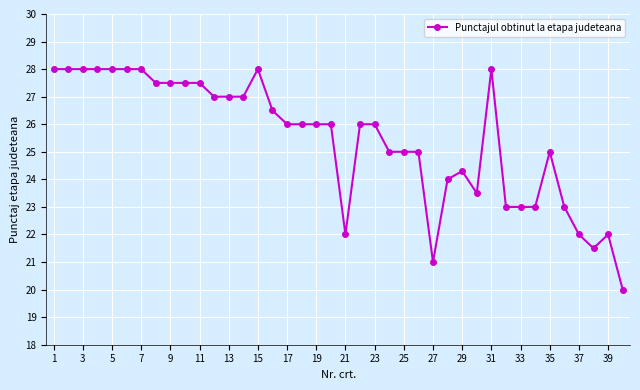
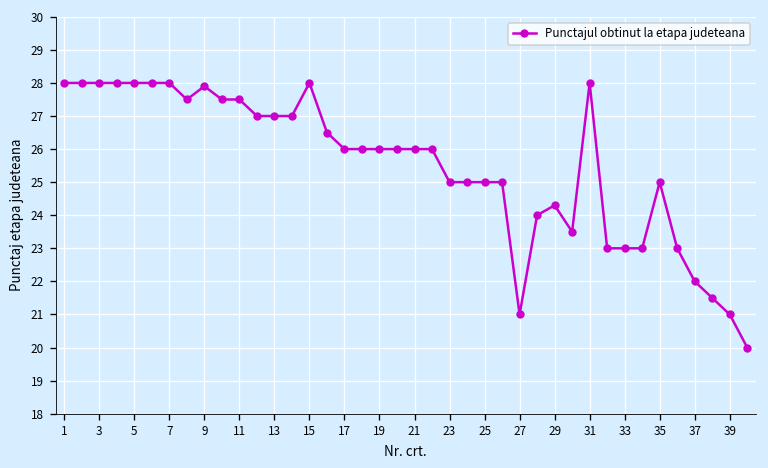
9: 27.5 -> 27.9
21: 22 -> 26
23: 26 -> 25
39: 22 -> 21
